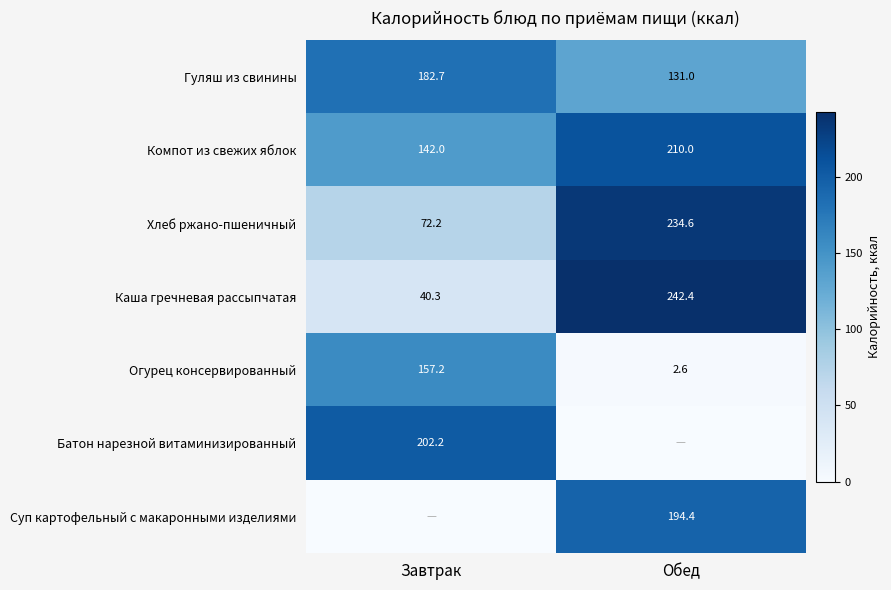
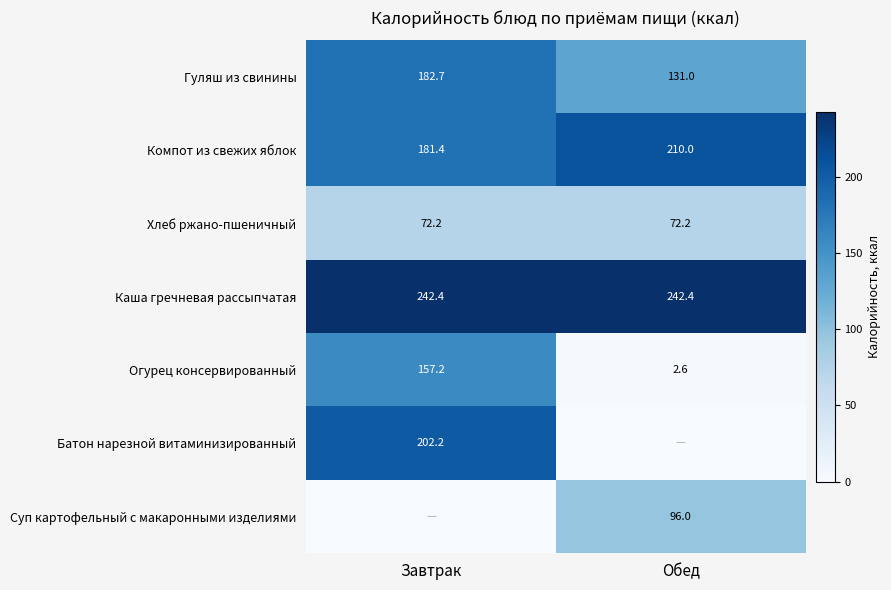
Компот из свежих яблок, Завтрак: 142.0 -> 181.4
Хлеб ржано-пшеничный, Обед: 234.6 -> 72.2
Каша гречневая рассыпчатая, Завтрак: 40.3 -> 242.4
Суп картофельный с макаронными изделиями, Обед: 194.4 -> 96.0
